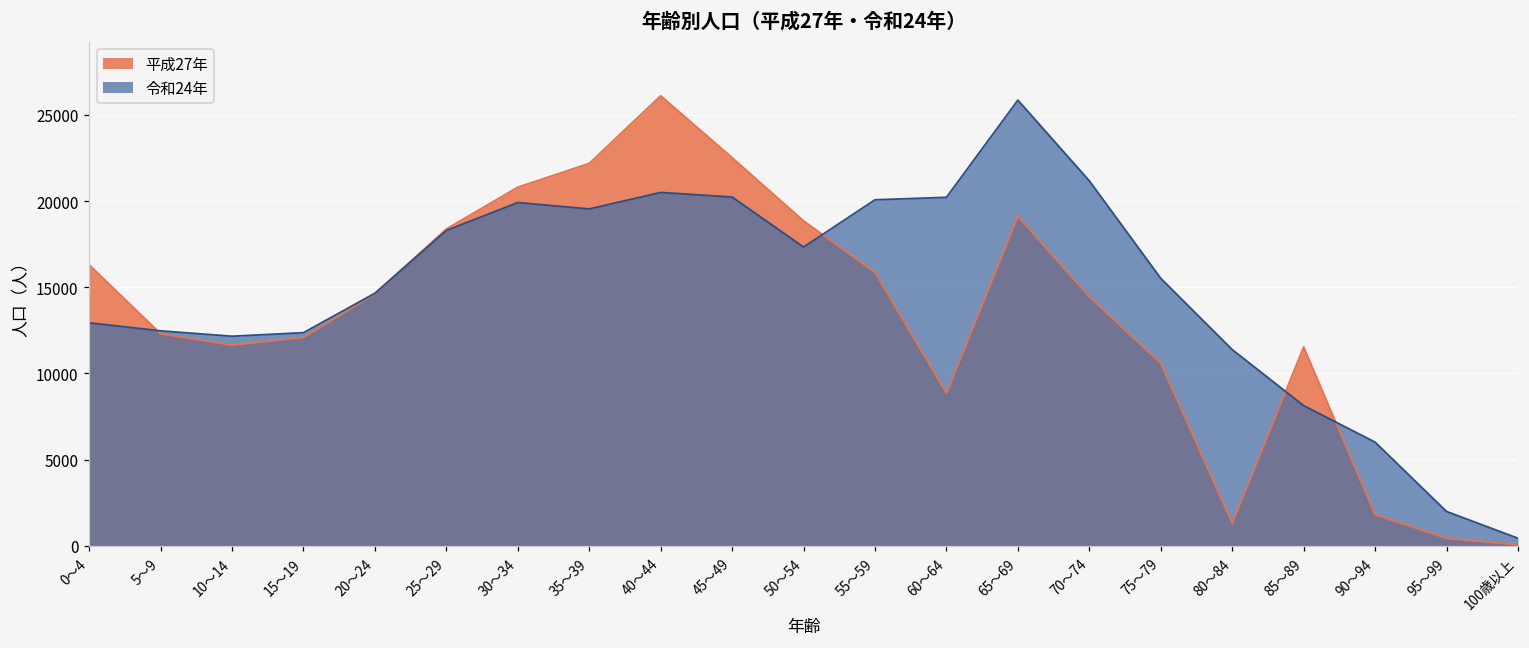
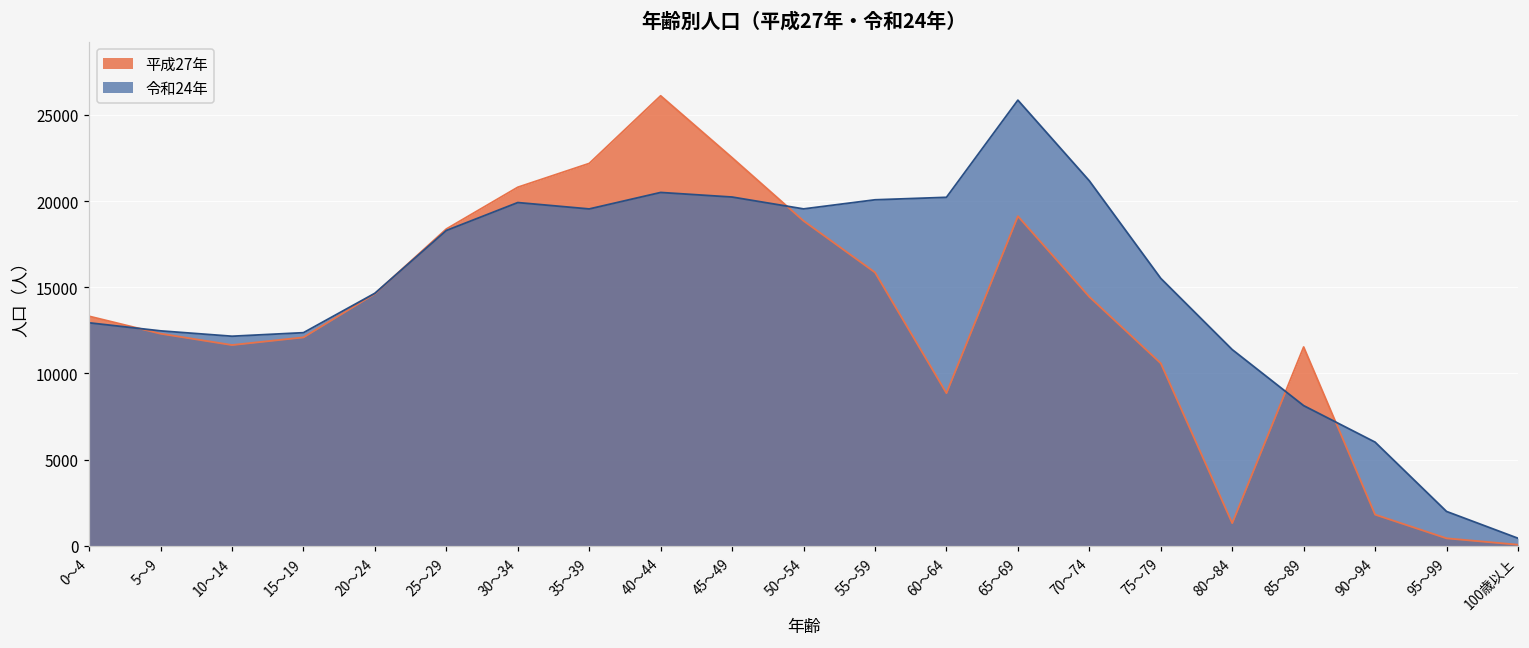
平成27年, 0～4: 16300 -> 13300
令和24年, 50～54: 17300 -> 19500
